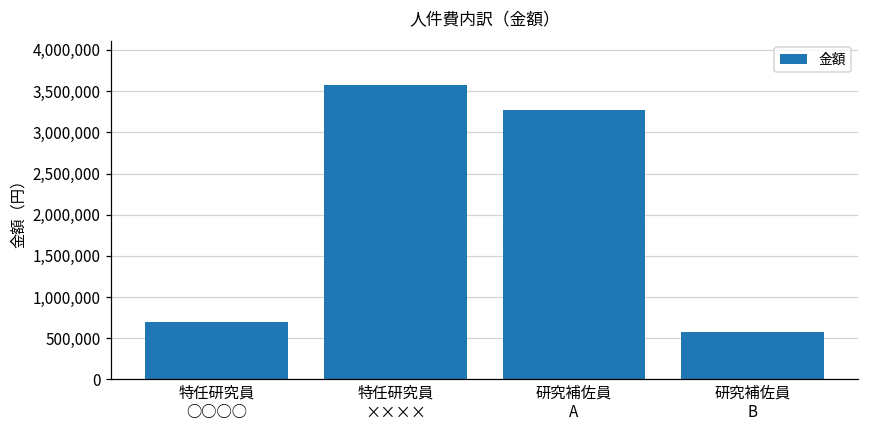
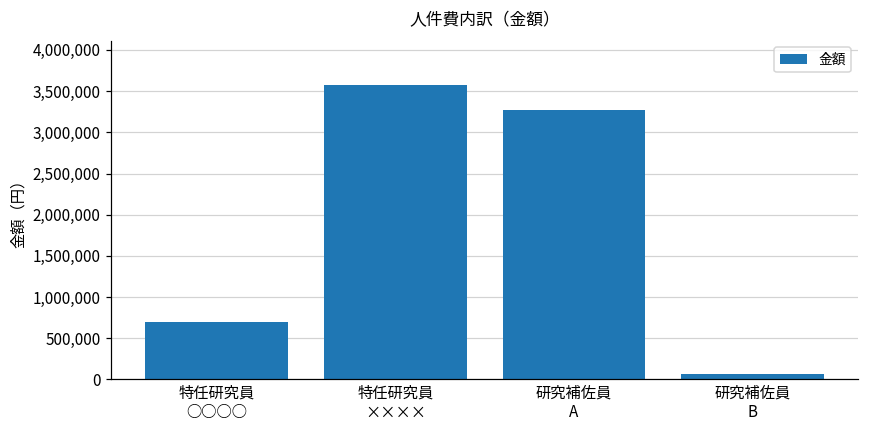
研究補佐員 B: 600,000 -> 100,000
